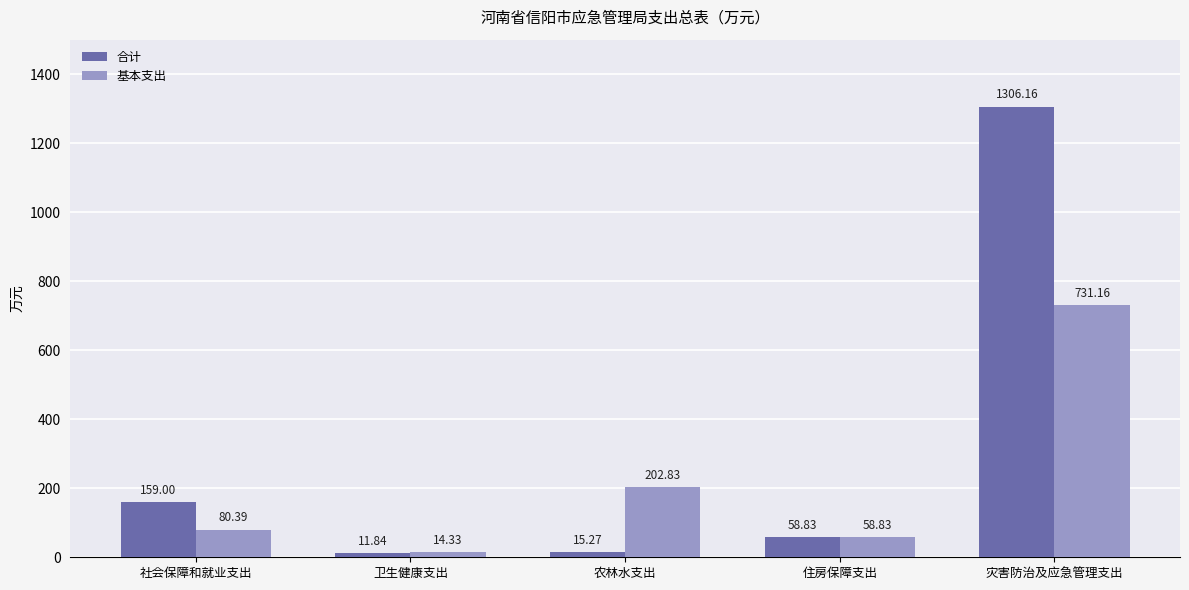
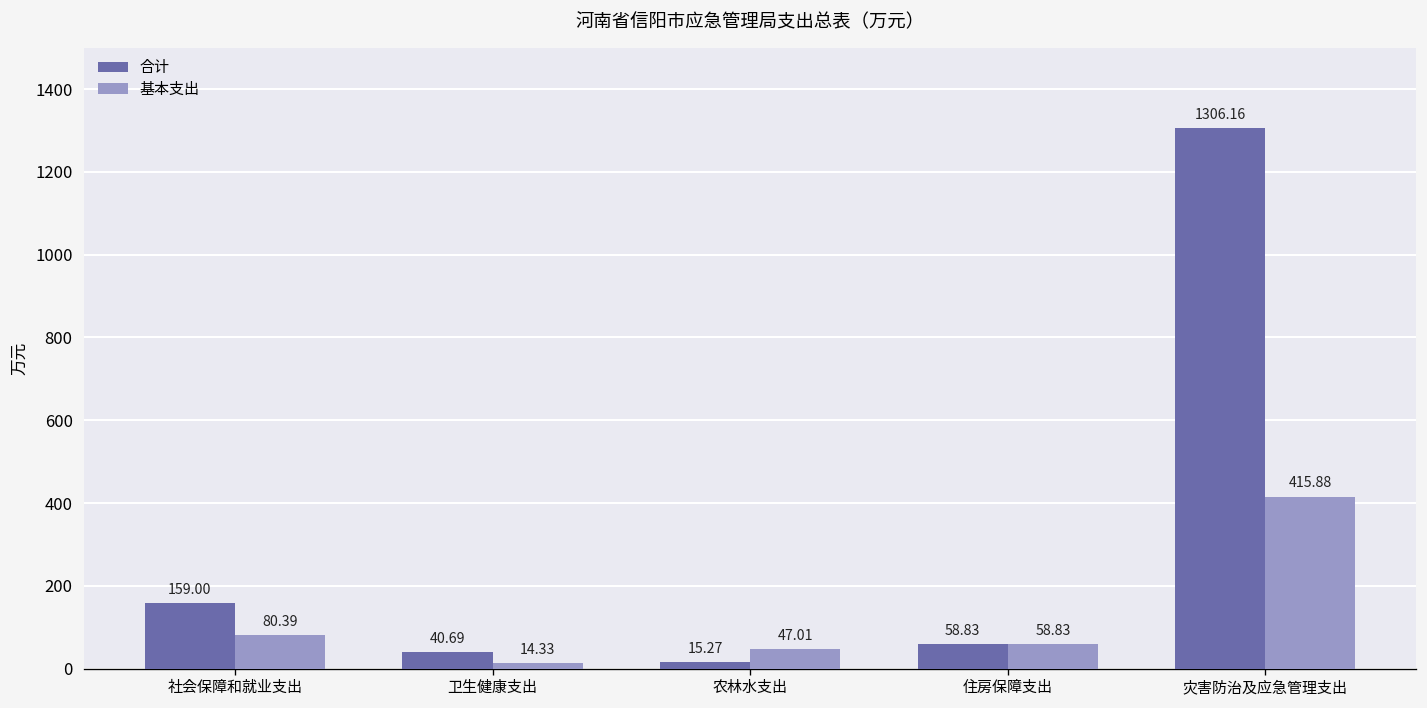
合计, 卫生健康支出: 11.84 -> 40.69
基本支出, 农林水支出: 202.83 -> 47.01
基本支出, 灾害防治及应急管理支出: 731.16 -> 415.88
